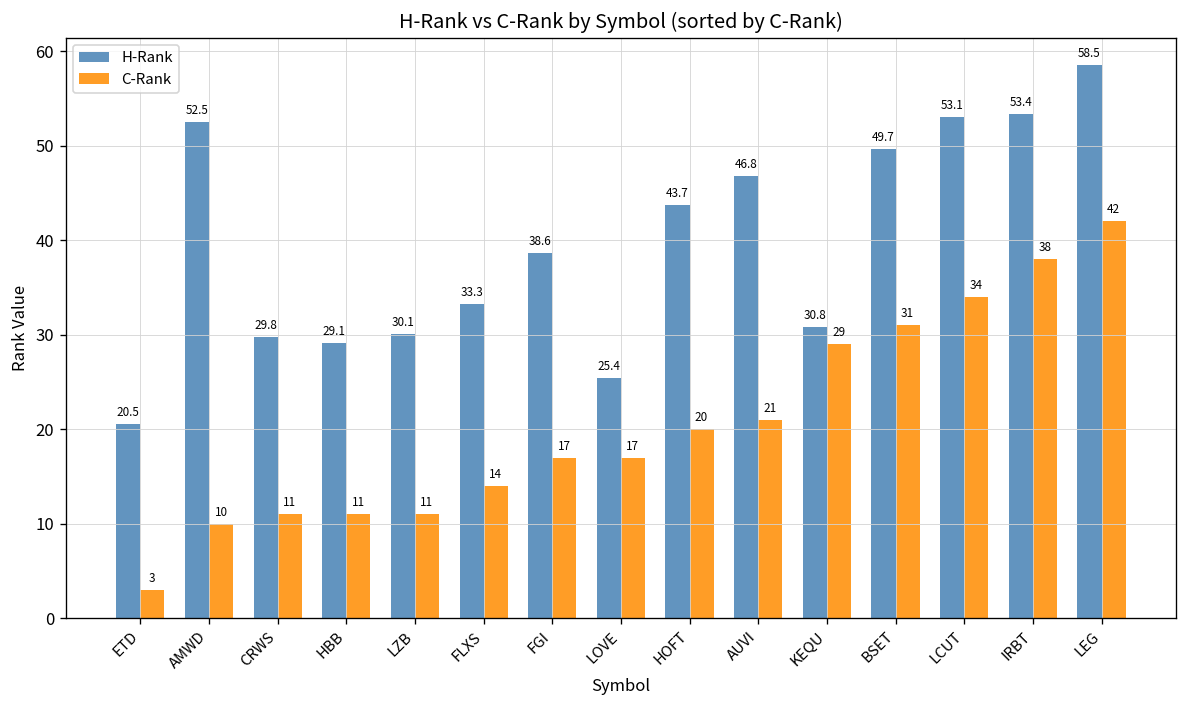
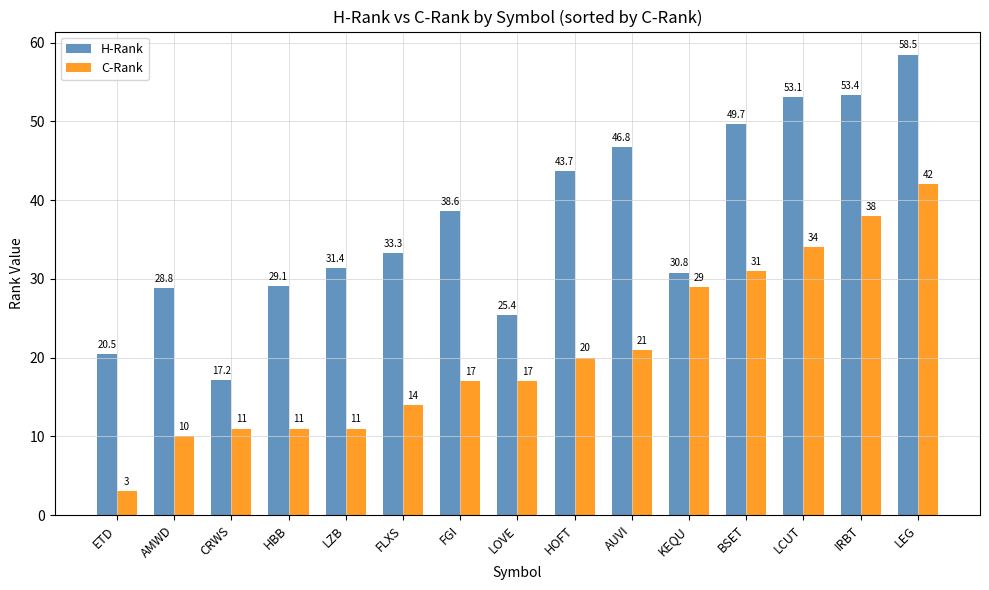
H-Rank, AMWD: 52.5 -> 28.8
H-Rank, CRWS: 29.8 -> 17.2
H-Rank, LZB: 30.1 -> 31.4
